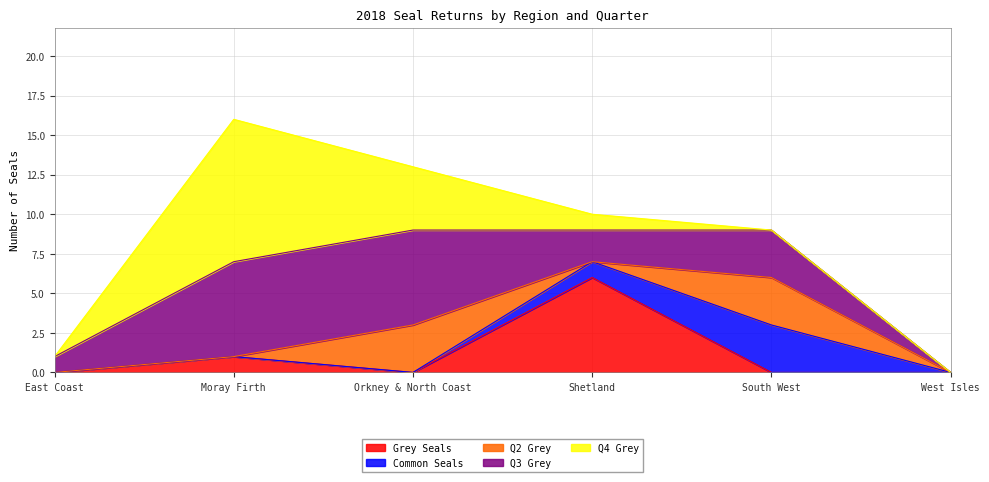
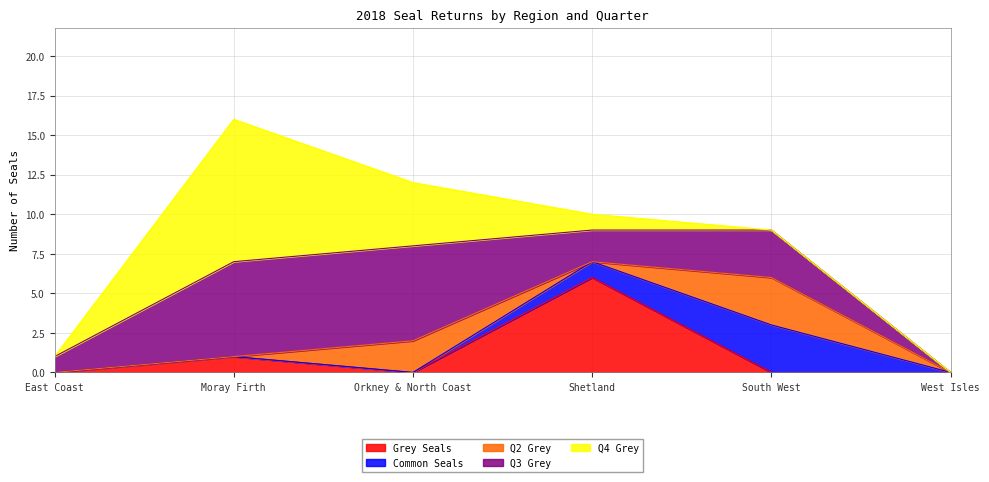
Q2 Grey, Orkney & North Coast: 3 -> 2
